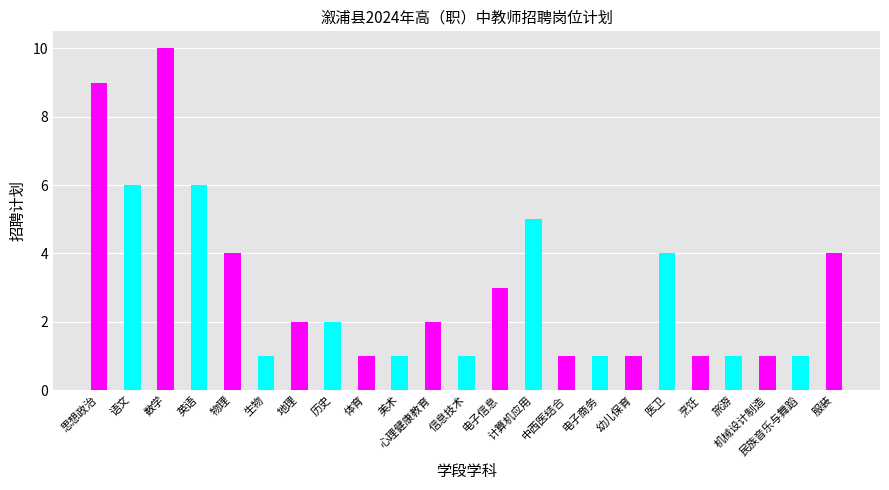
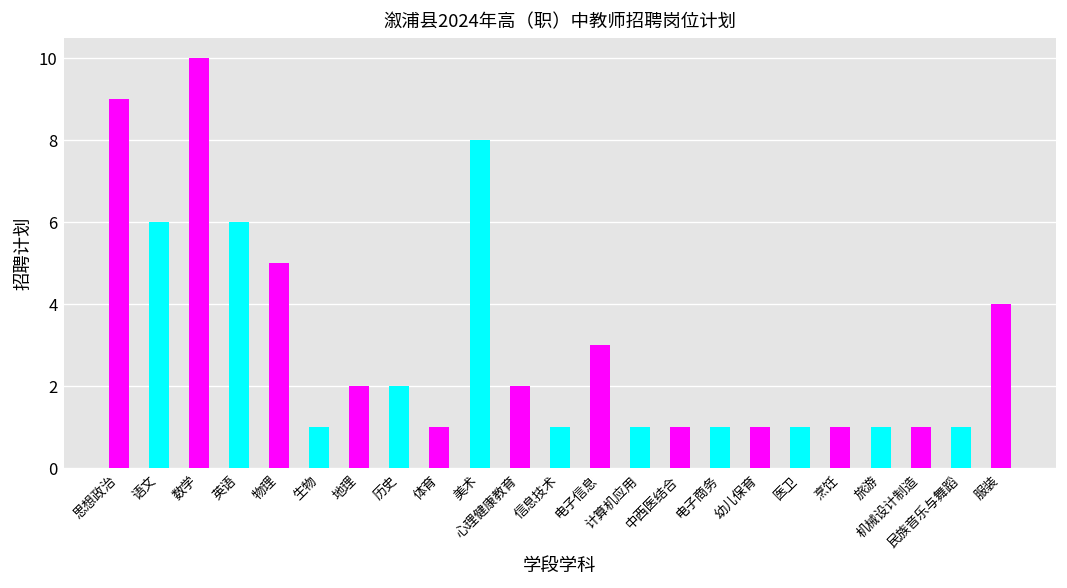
物理: 4 -> 5
美术: 1 -> 8
计算机应用: 5 -> 1
医卫: 4 -> 1
